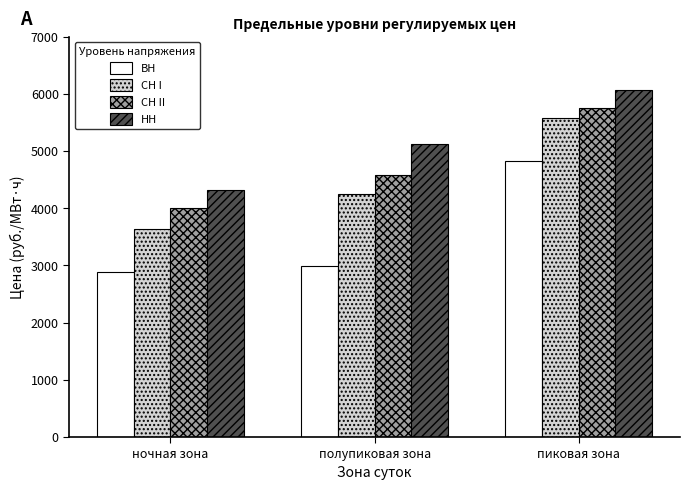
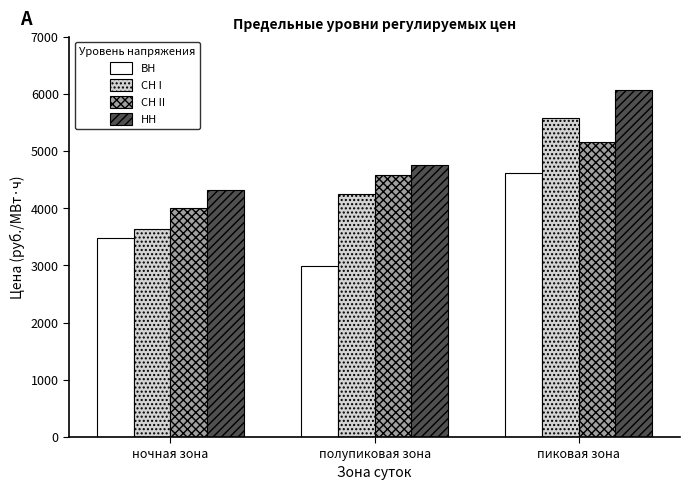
ВН, ночная зона: 2900 -> 3500
НН, полупиковая зона: 5100 -> 4800
ВН, пиковая зона: 4800 -> 4600
СН II, пиковая зона: 5800 -> 5200
